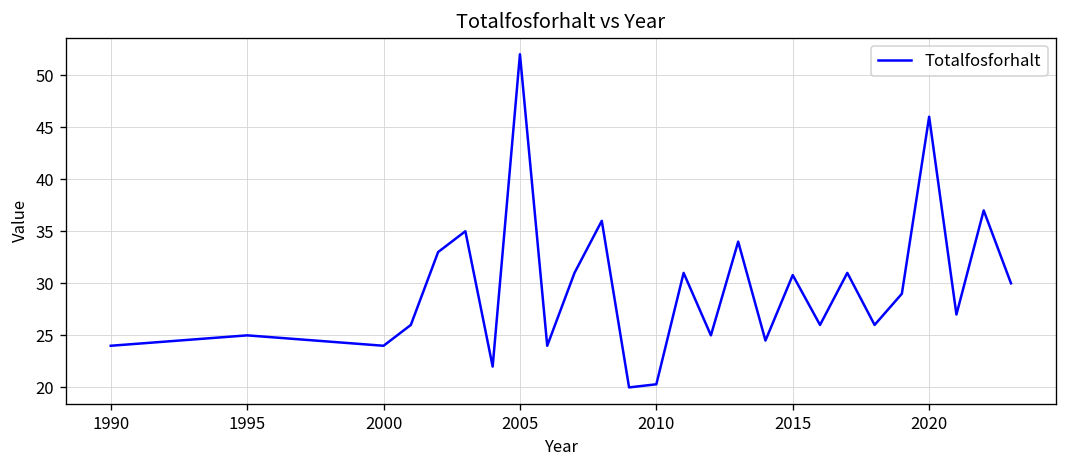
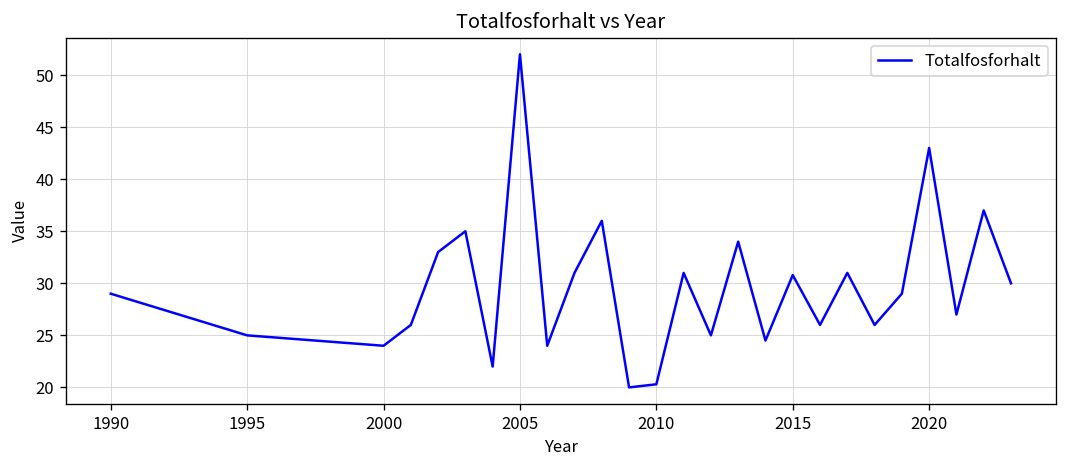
1990: 24 -> 29
2020: 46 -> 43
